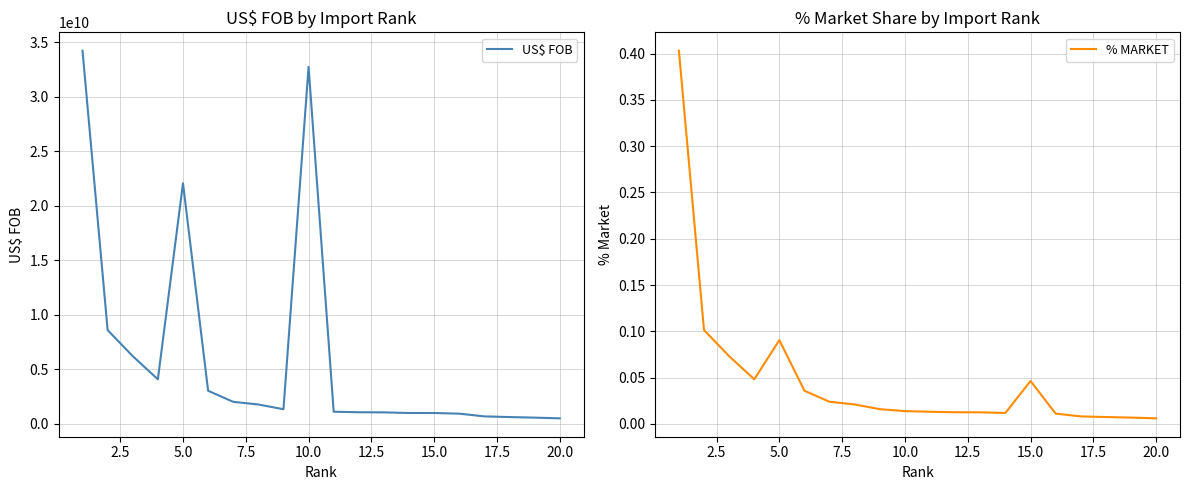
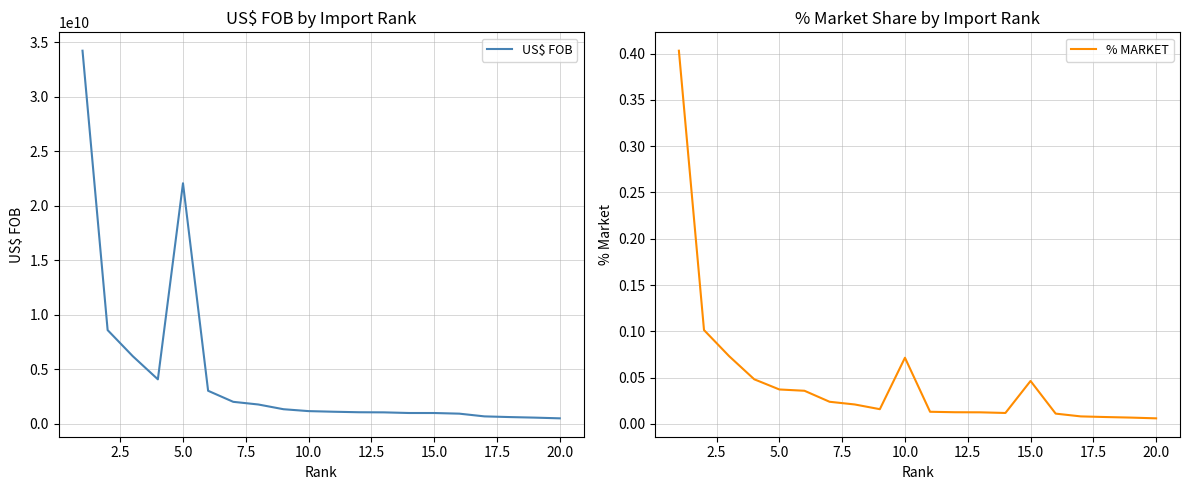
US$ FOB by Import Rank, 10.0: 32700000000 -> 1200000000
% Market Share by Import Rank, 5.0: 0.09 -> 0.04
% Market Share by Import Rank, 10.0: 0.01 -> 0.07
